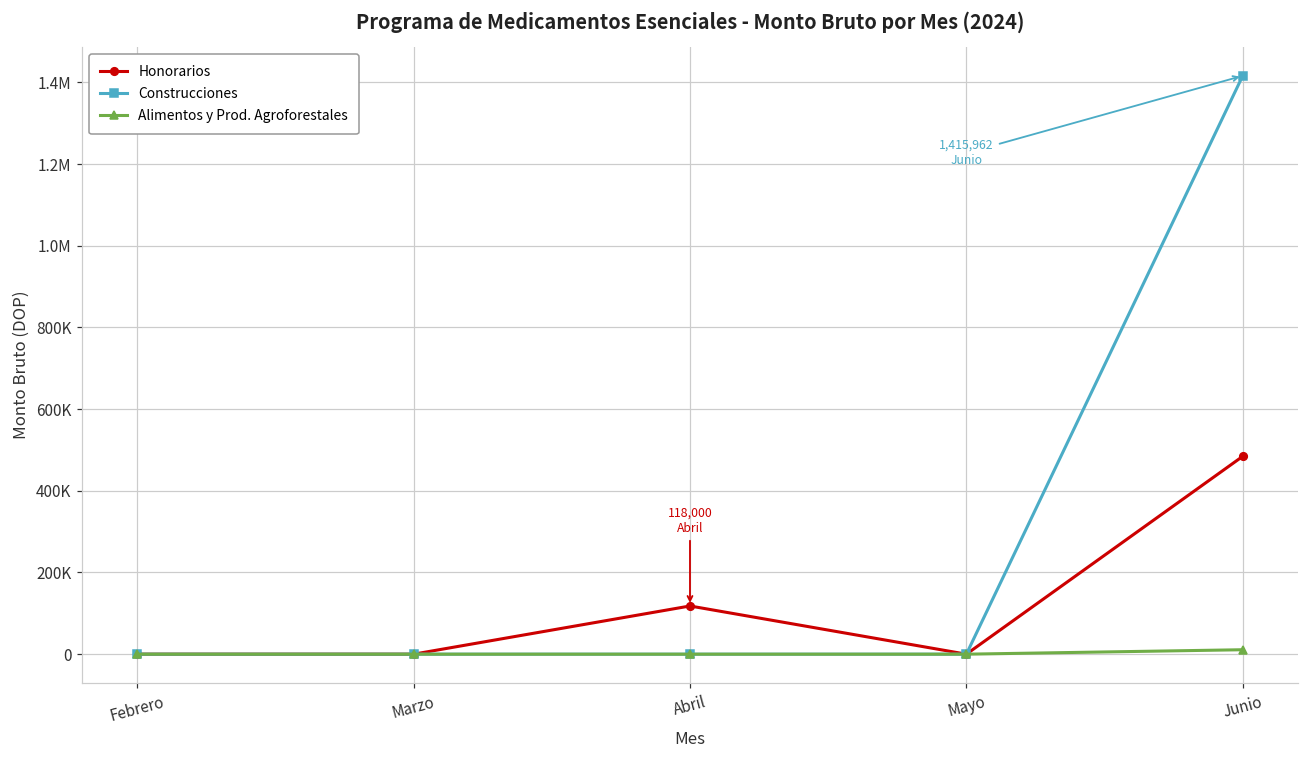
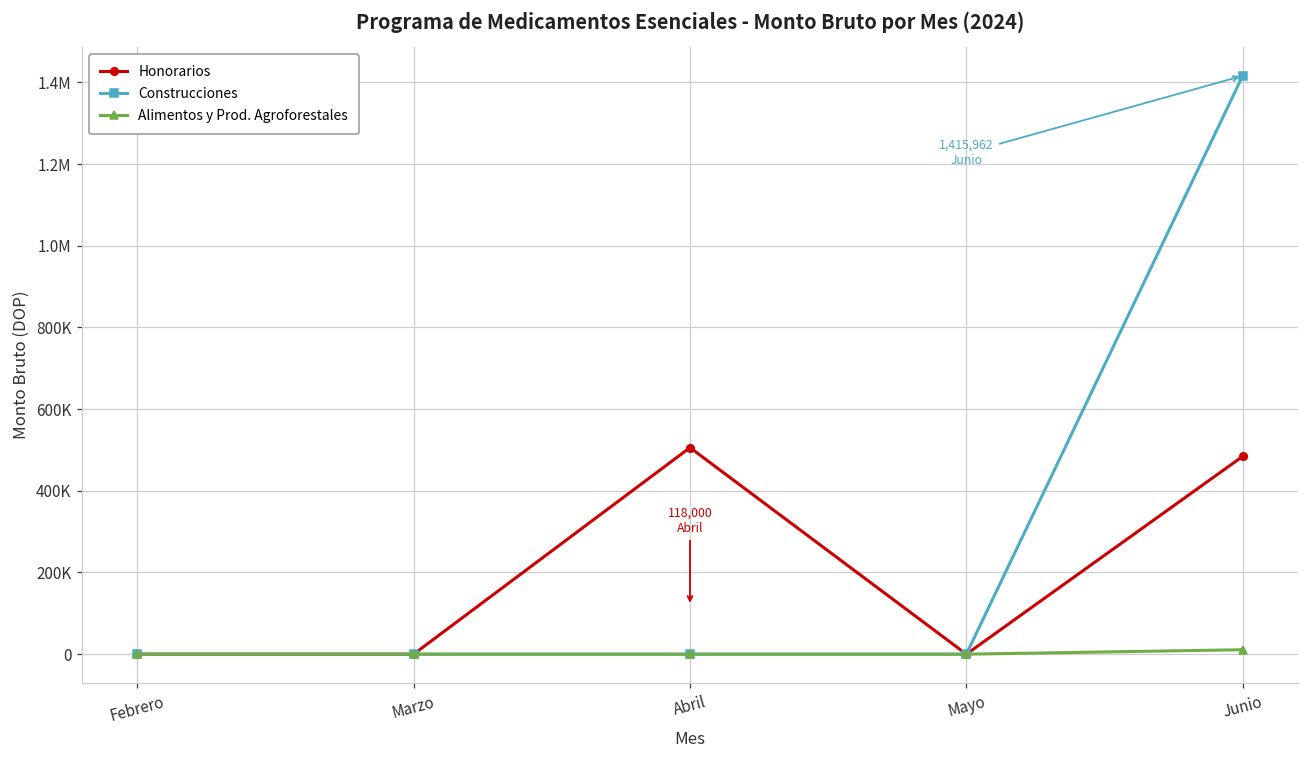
Honorarios, Abril: 120000 -> 510000
